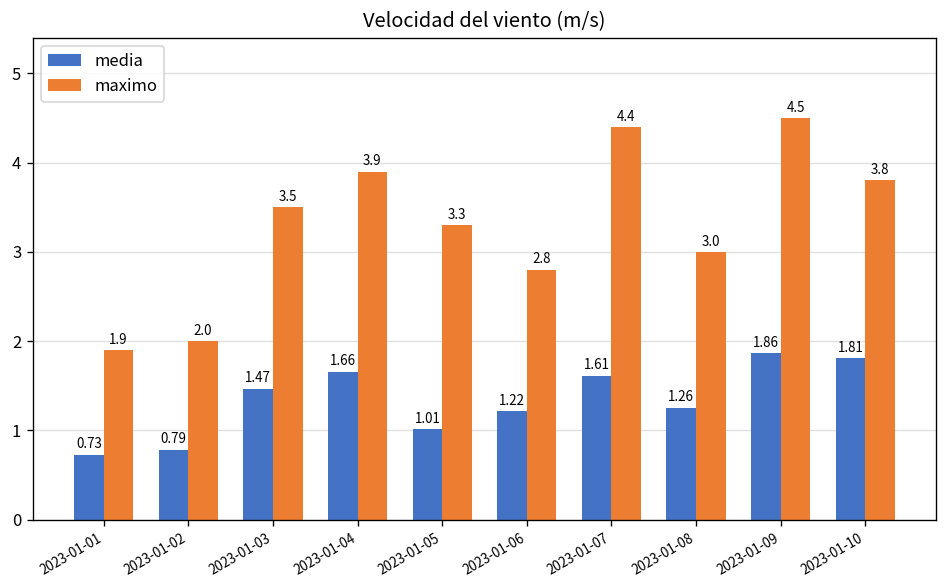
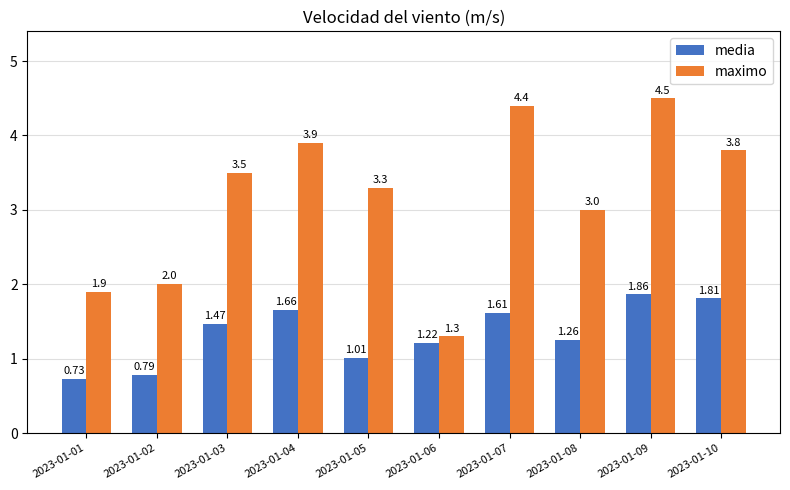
maximo, 2023-01-06: 2.8 -> 1.3
